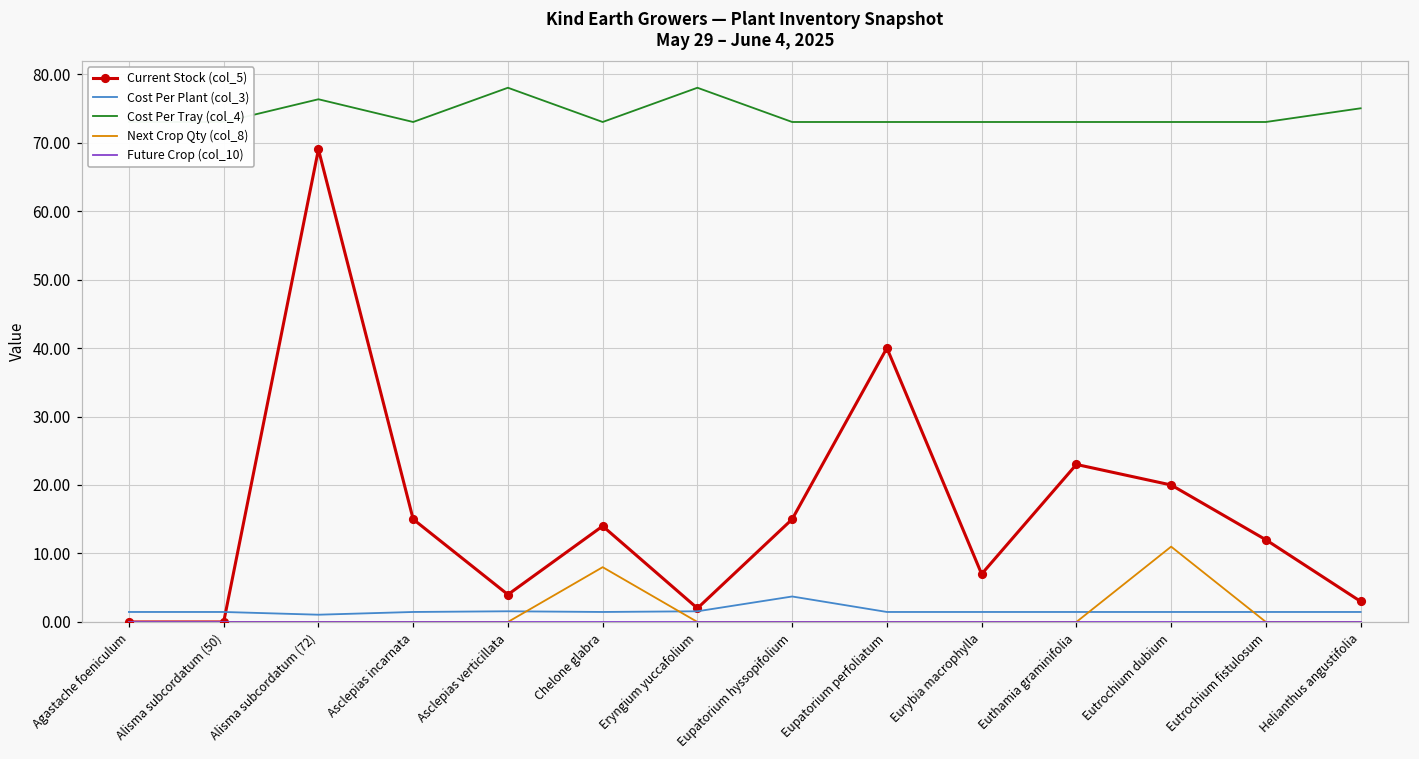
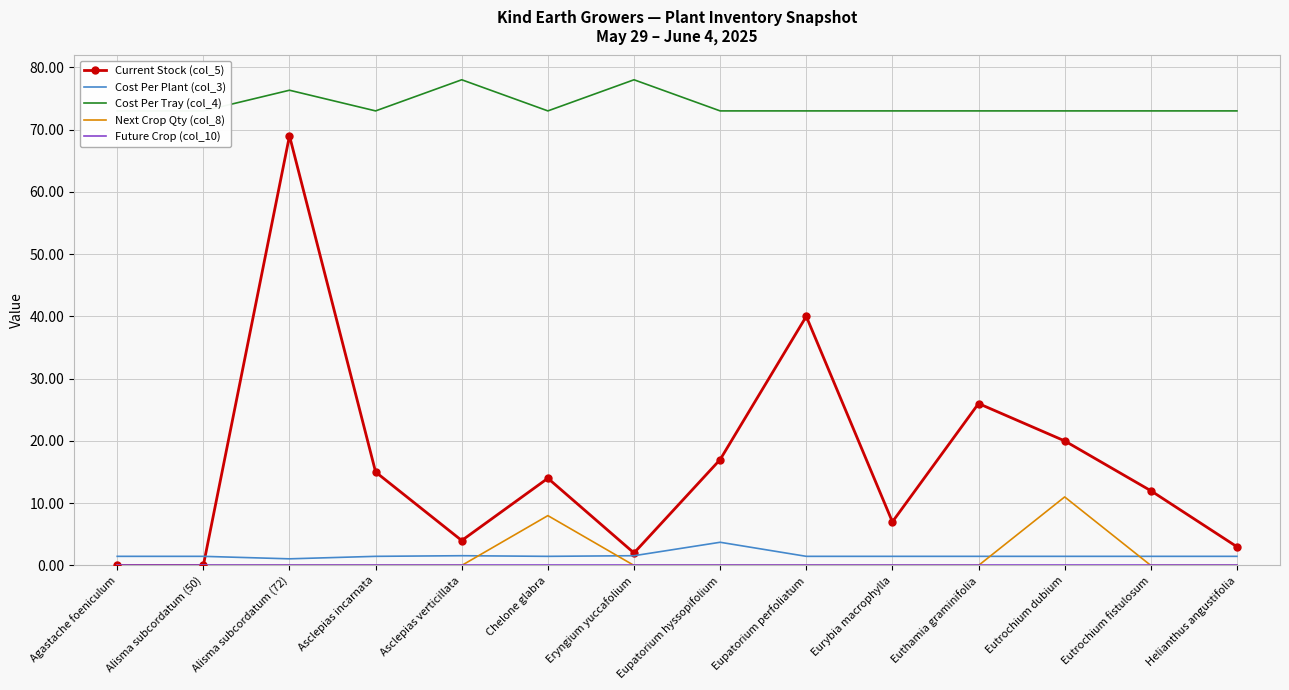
Current Stock (col_5), Eupatorium hyssopifolium: 15 -> 17
Current Stock (col_5), Euthamia graminifolia: 23 -> 26
Cost Per Tray (col_4), Helianthus angustifolia: 75 -> 73
